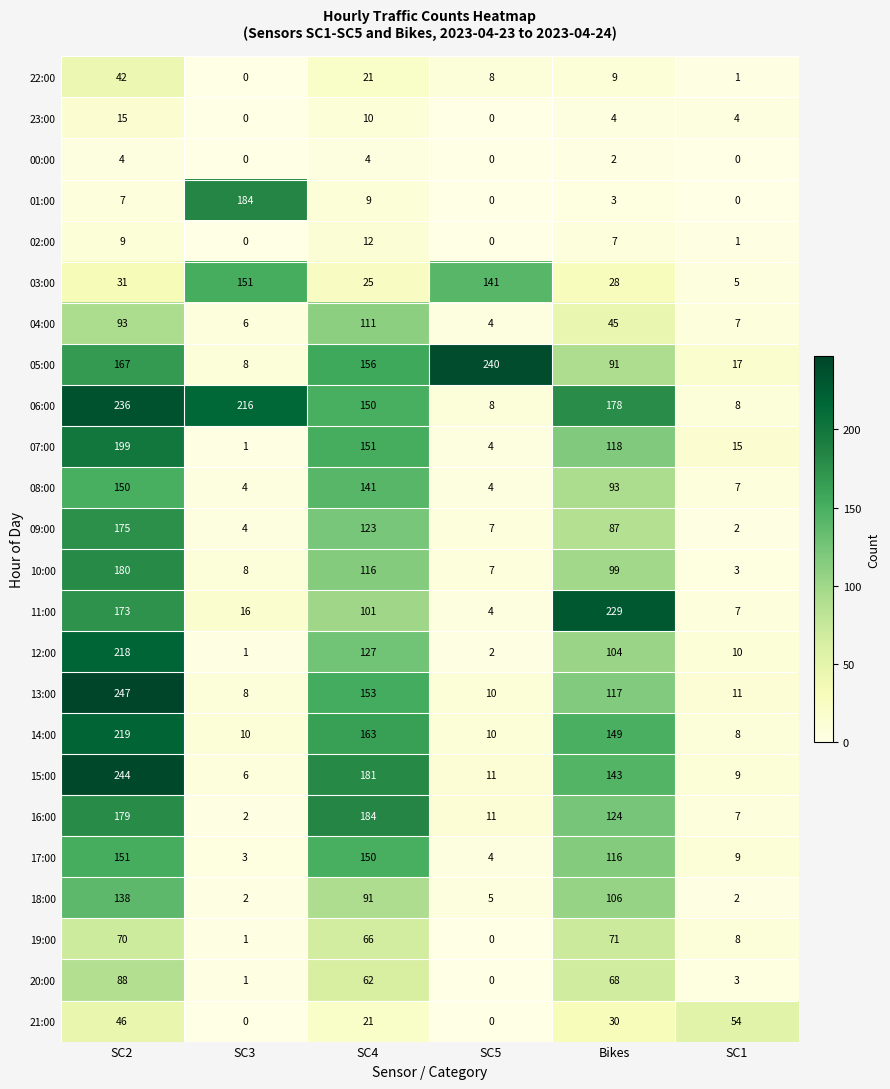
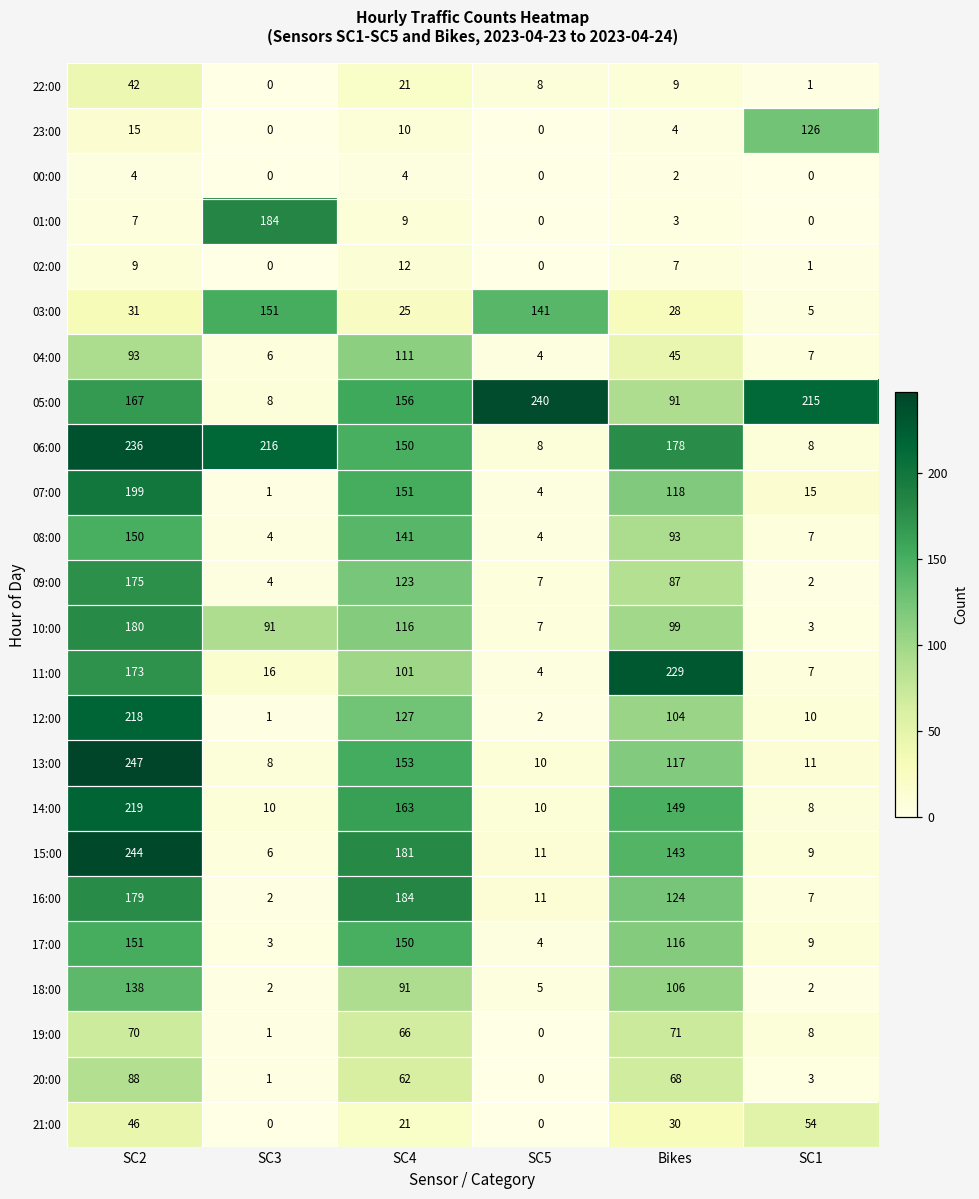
23:00, SC1: 4 -> 126
05:00, SC1: 17 -> 215
10:00, SC3: 8 -> 91
